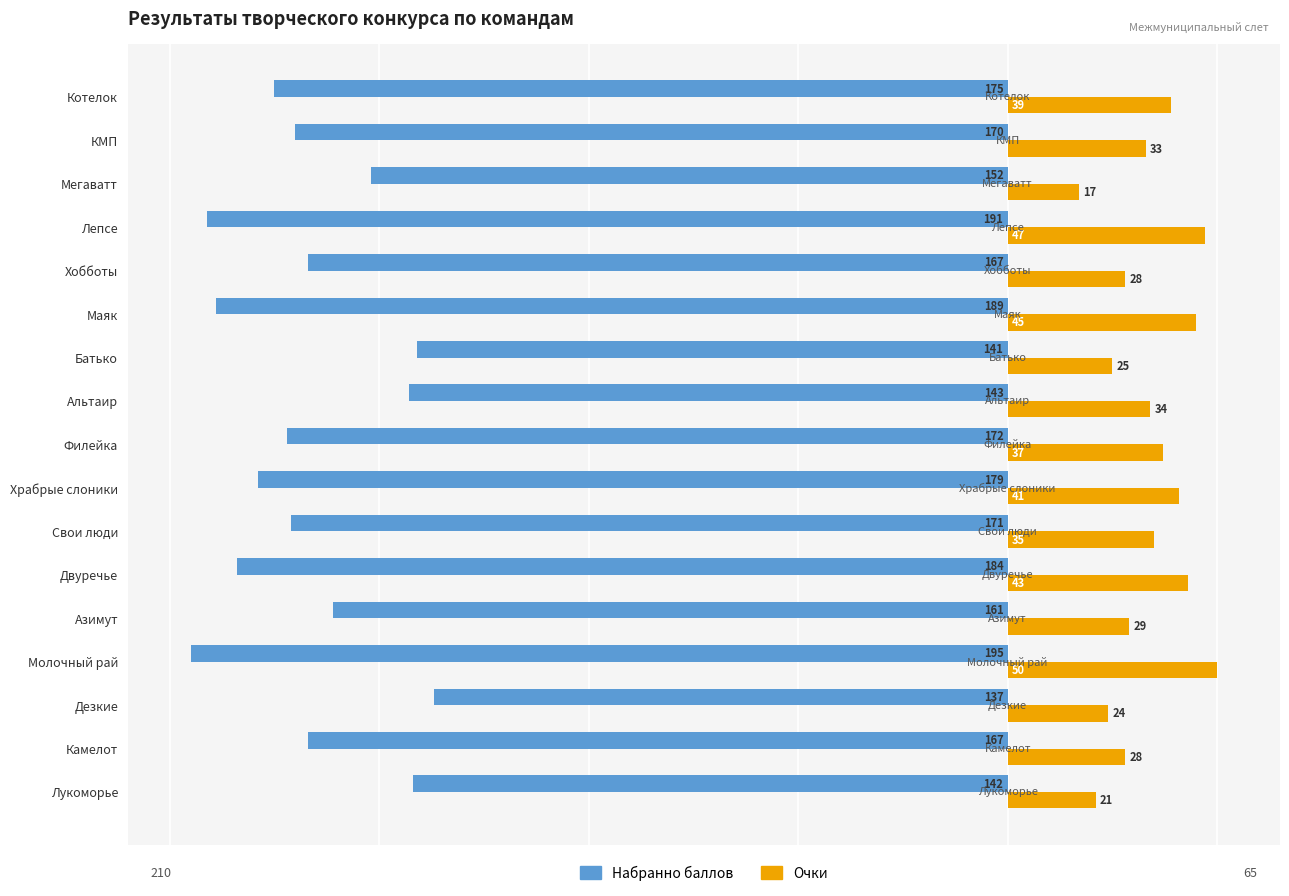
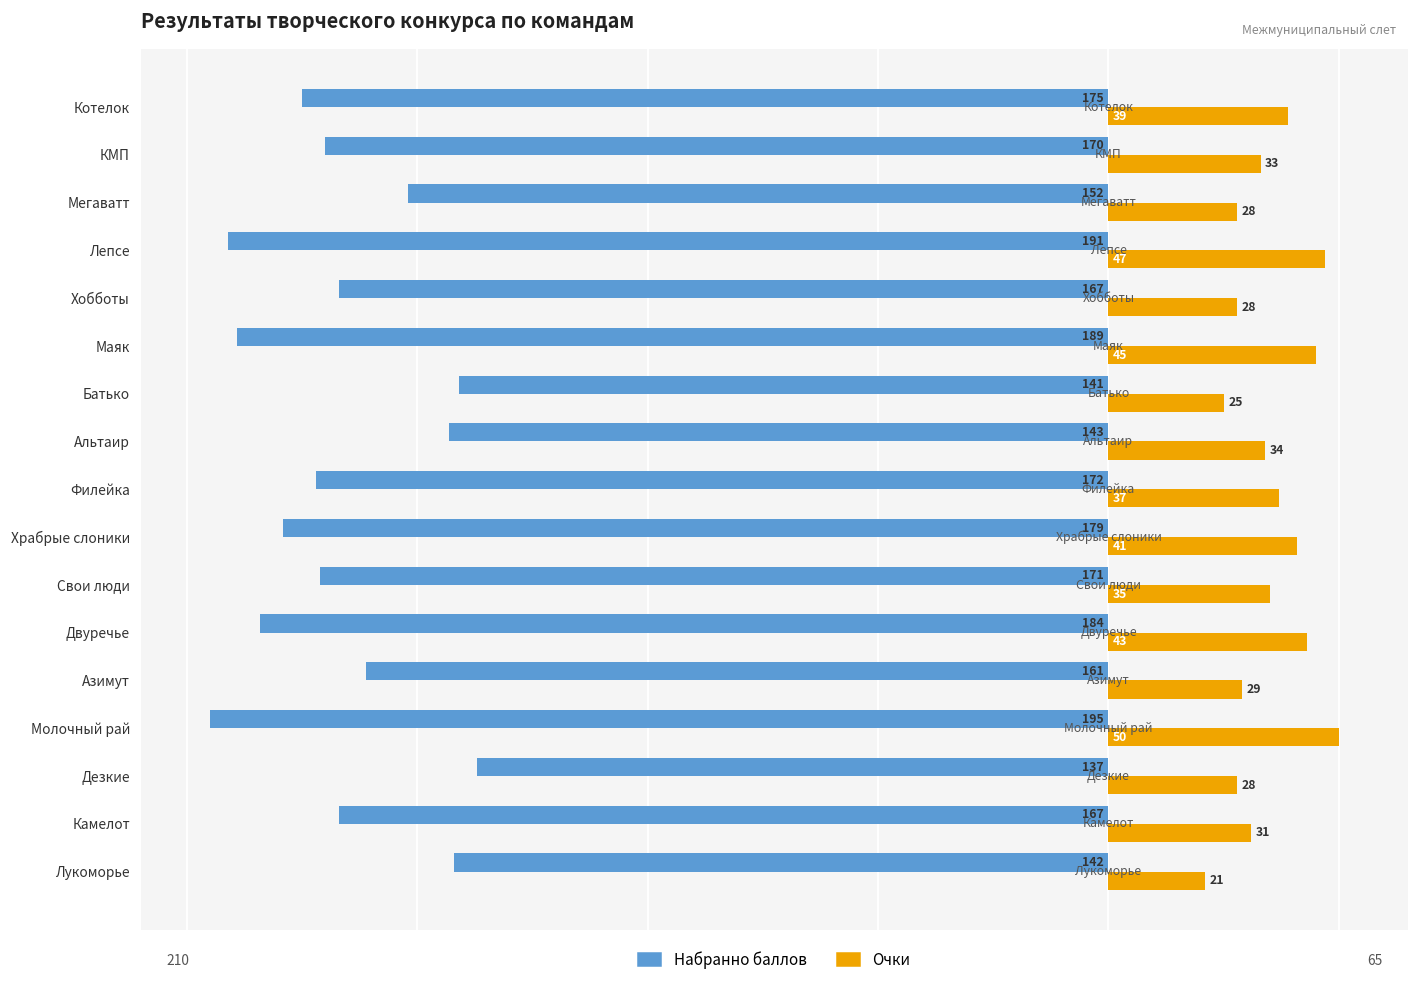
Очки, Мегаватт: 17 -> 28
Очки, Дезкие: 24 -> 28
Очки, Камелот: 28 -> 31
